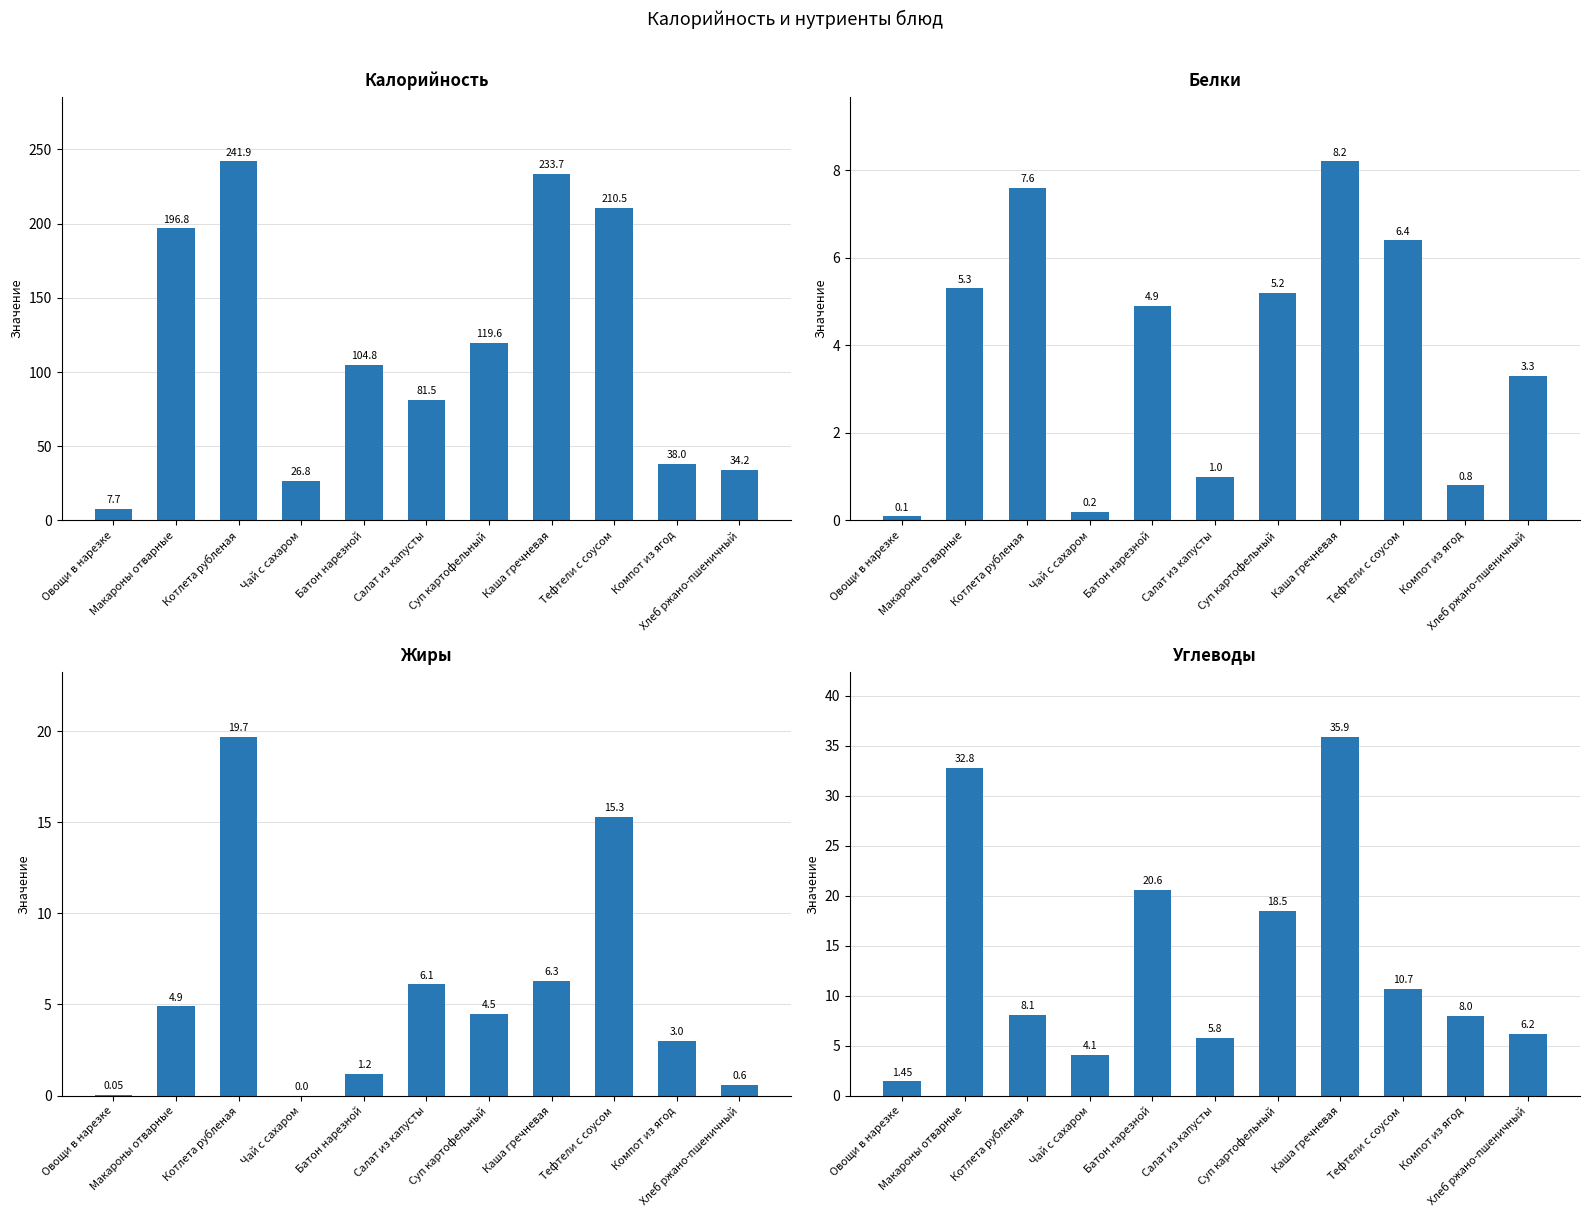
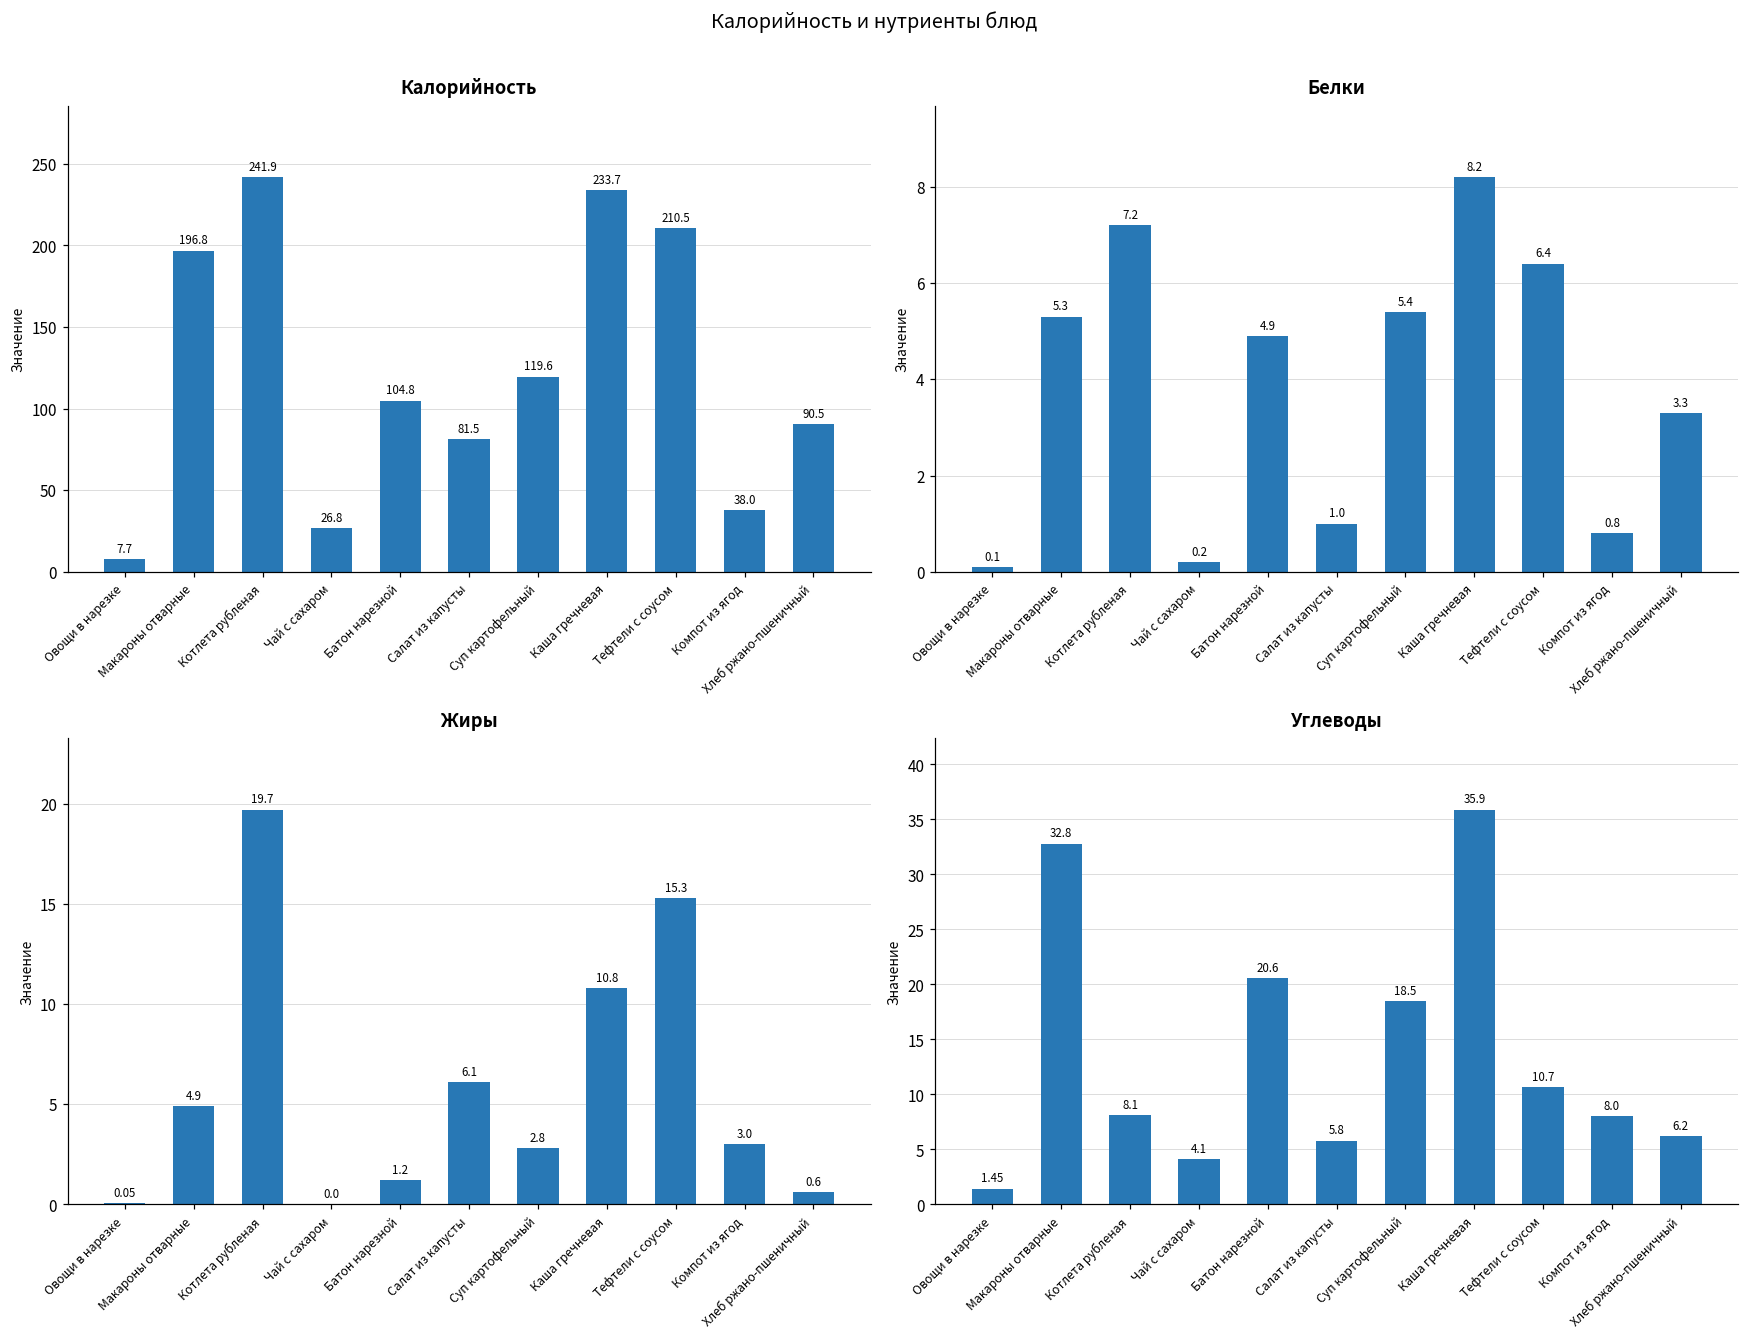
Калорийность, Хлеб ржано-пшеничный: 34.2 -> 90.5
Белки, Котлета рубленая: 7.6 -> 7.2
Белки, Суп картофельный: 5.2 -> 5.4
Жиры, Суп картофельный: 4.5 -> 2.8
Жиры, Каша гречневая: 6.3 -> 10.8
